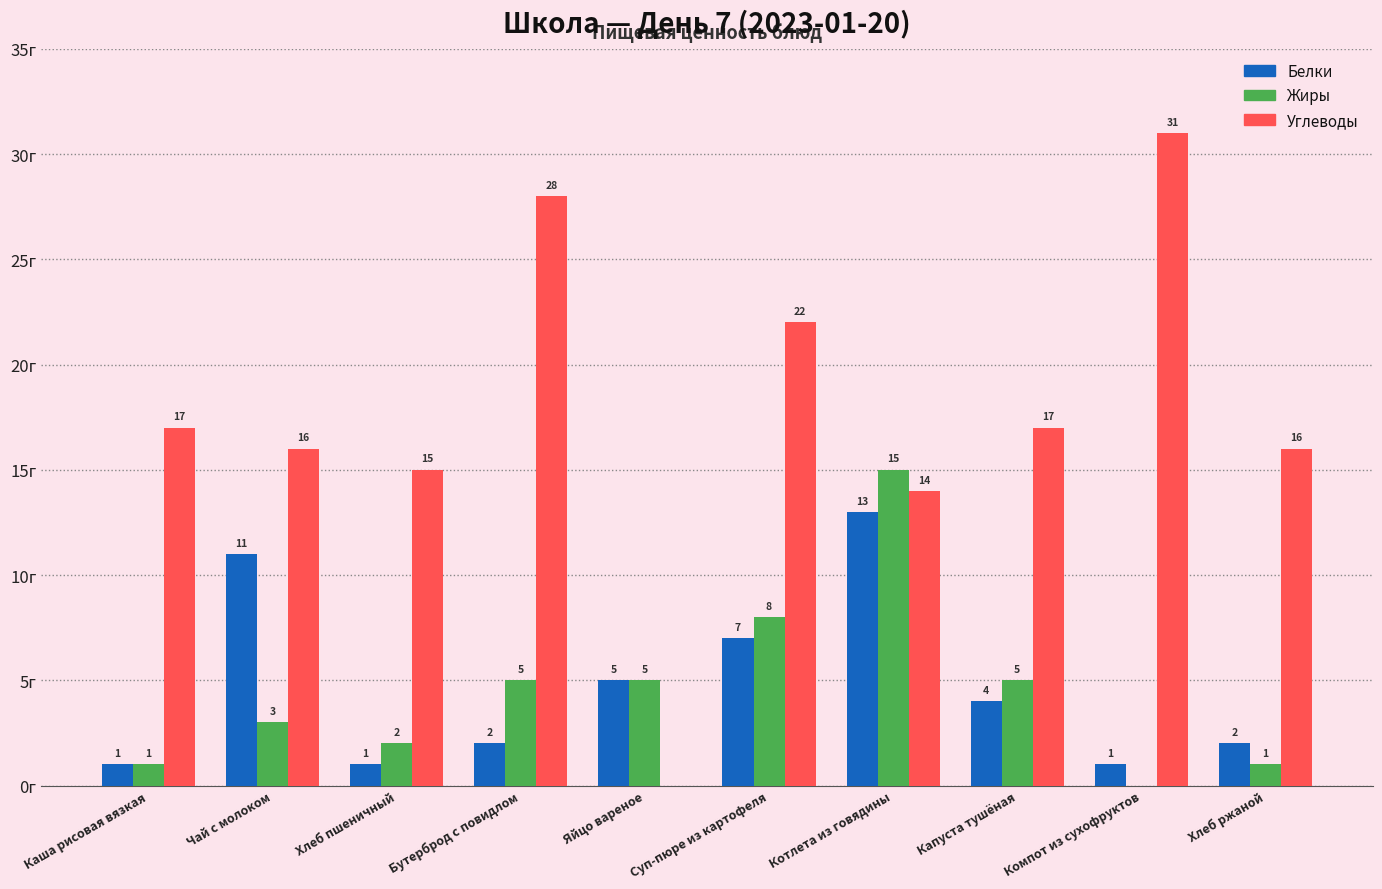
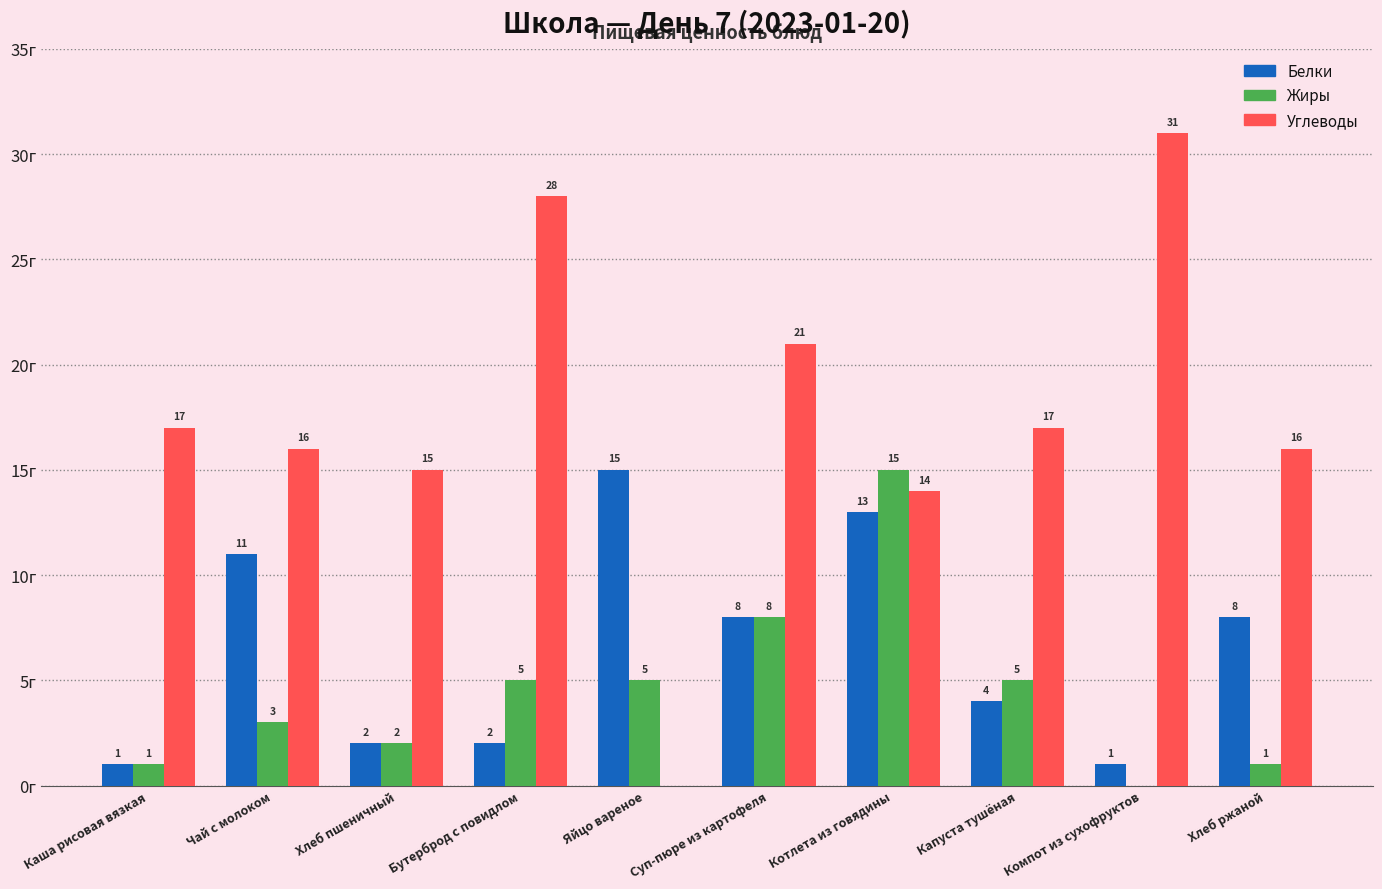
Белки, Хлеб пшеничный: 1 -> 2
Белки, Яйцо вареное: 5 -> 15
Белки, Суп-пюре из картофеля: 7 -> 8
Углеводы, Суп-пюре из картофеля: 22 -> 21
Белки, Хлеб ржаной: 2 -> 8
